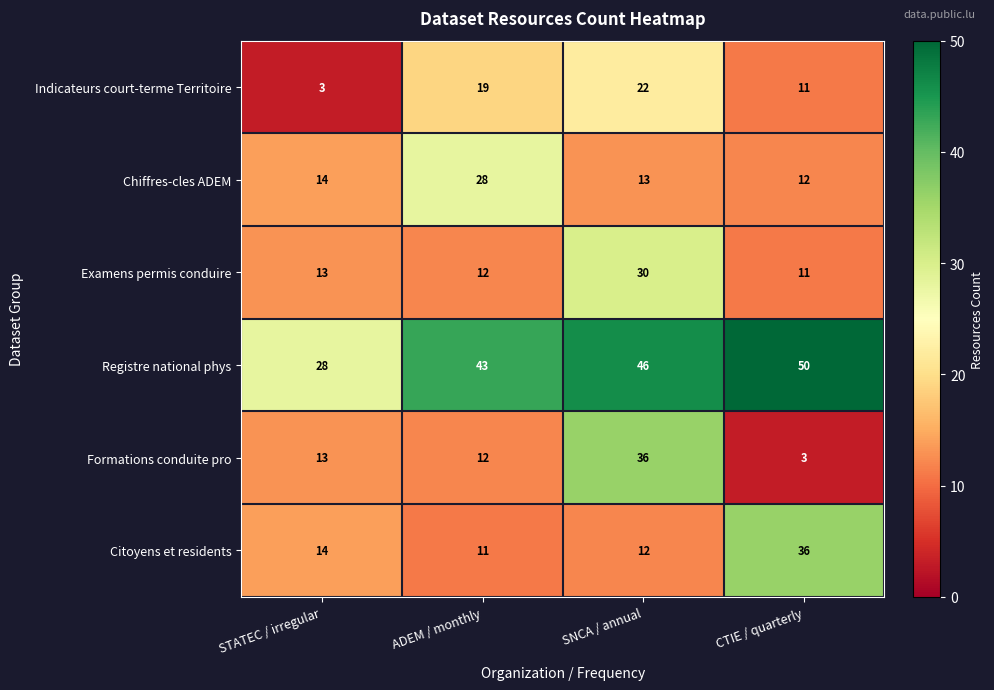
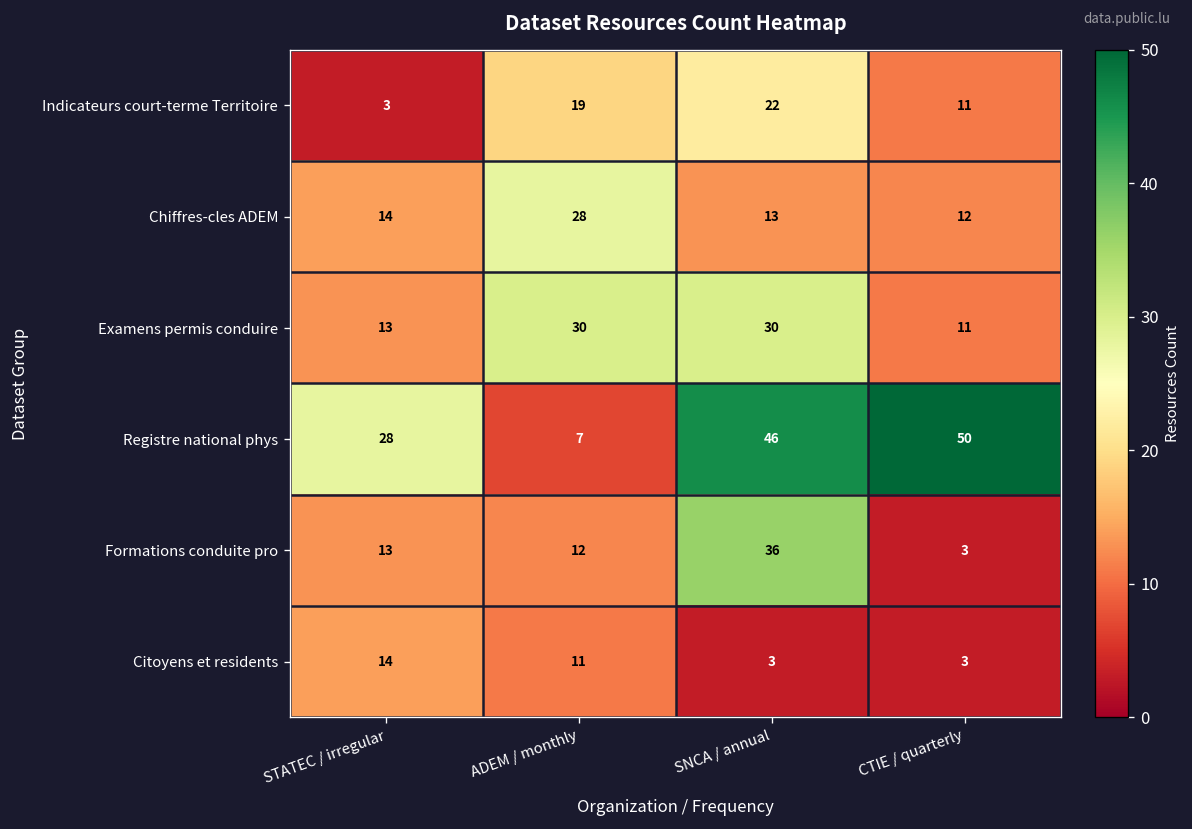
Examens permis conduire, ADEM / monthly: 12 -> 30
Registre national phys, ADEM / monthly: 43 -> 7
Citoyens et residents, SNCA / annual: 12 -> 3
Citoyens et residents, CTIE / quarterly: 36 -> 3
